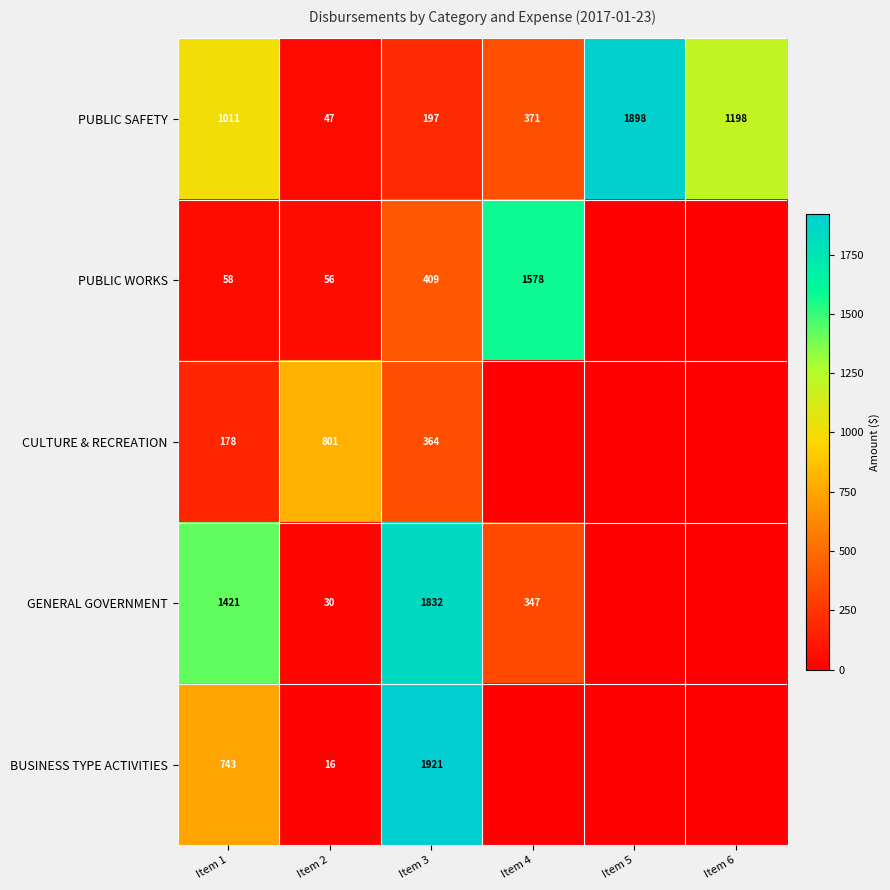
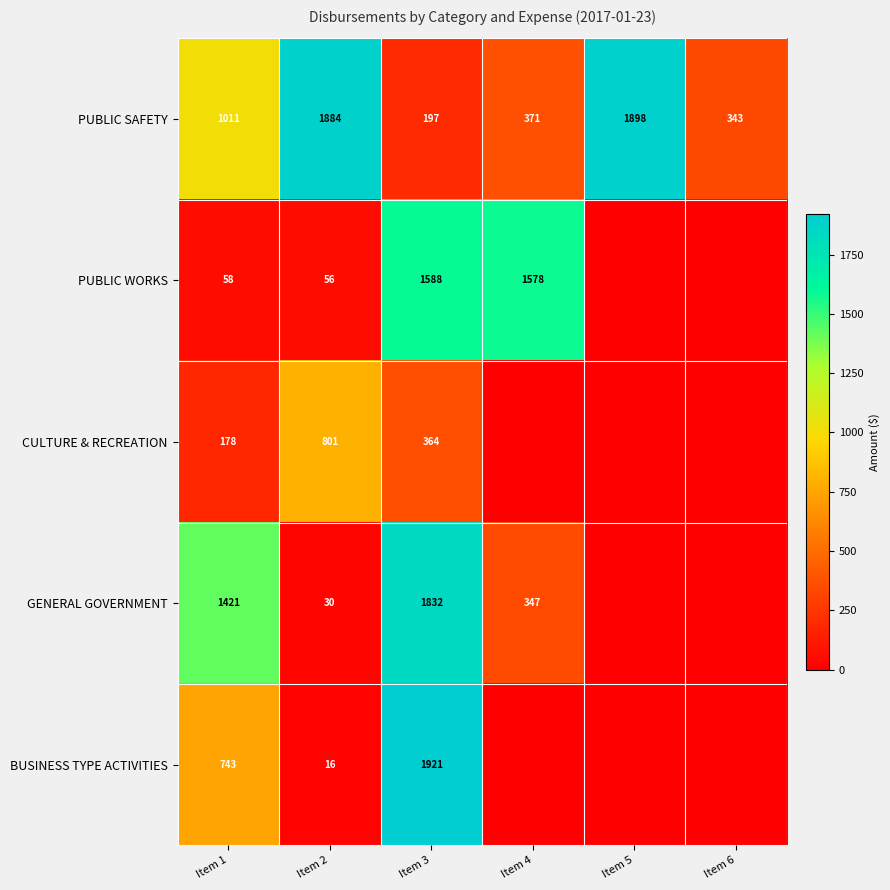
PUBLIC SAFETY, Item 2: 47 -> 1884
PUBLIC SAFETY, Item 6: 1198 -> 343
PUBLIC WORKS, Item 3: 409 -> 1588
